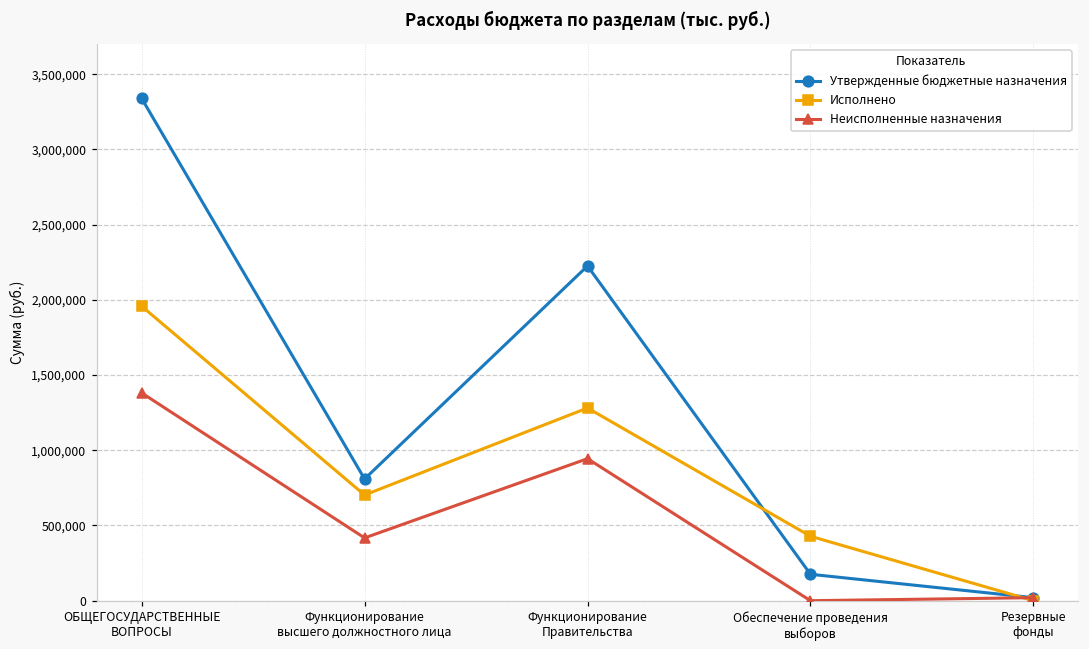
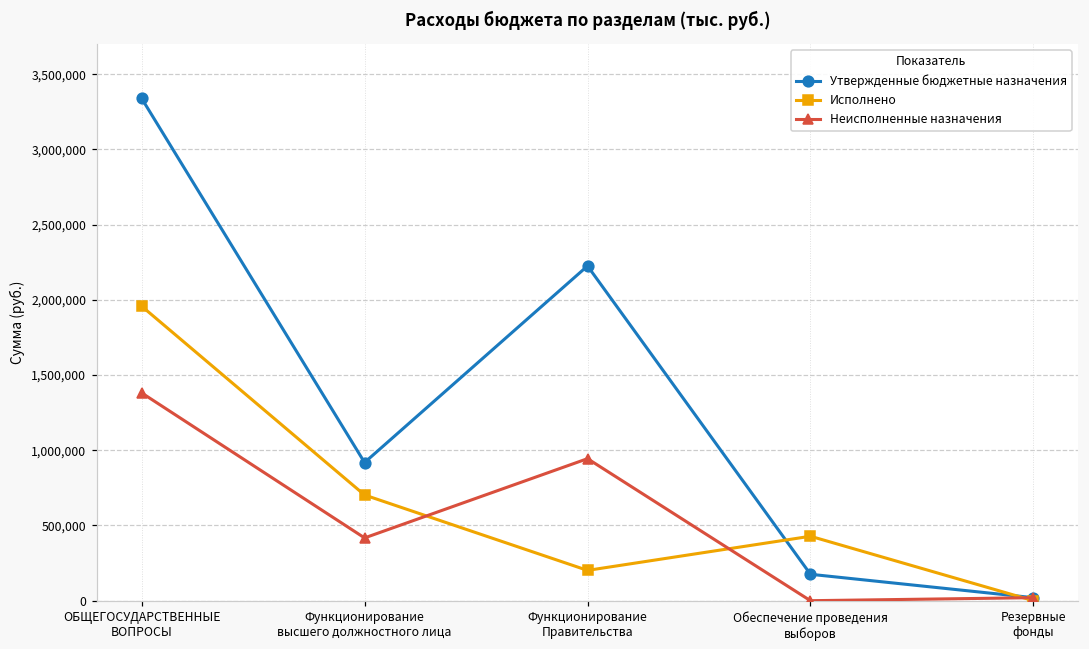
Утвержденные бюджетные назначения, Функционирование высшего должностного лица: 810,000 -> 920,000
Исполнено, Функционирование Правительства: 1,280,000 -> 200,000
